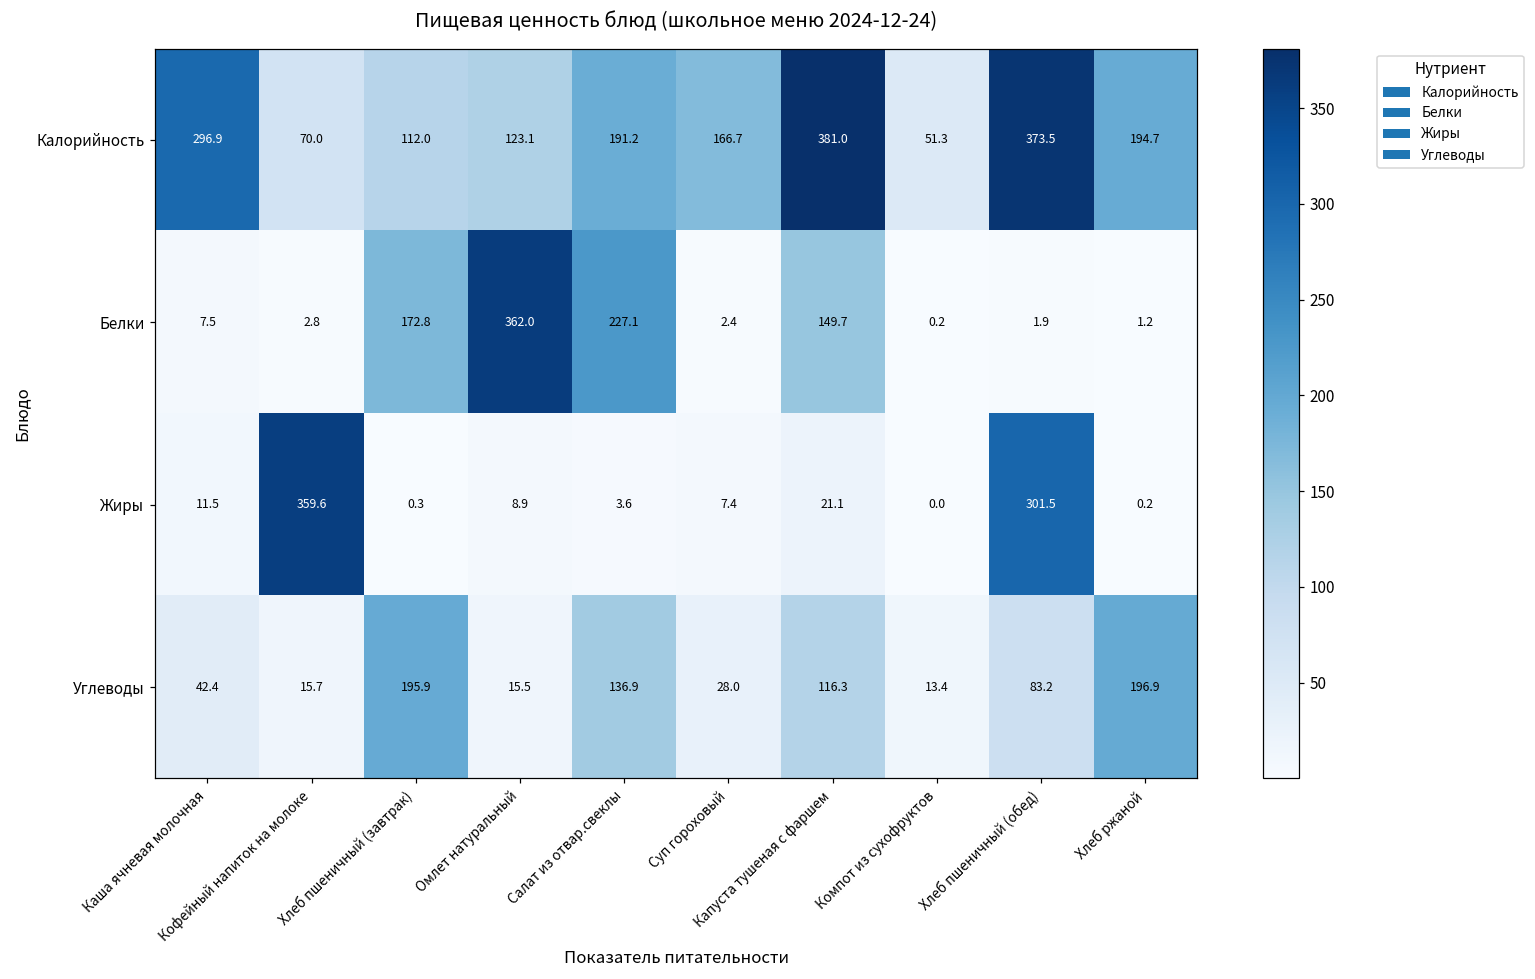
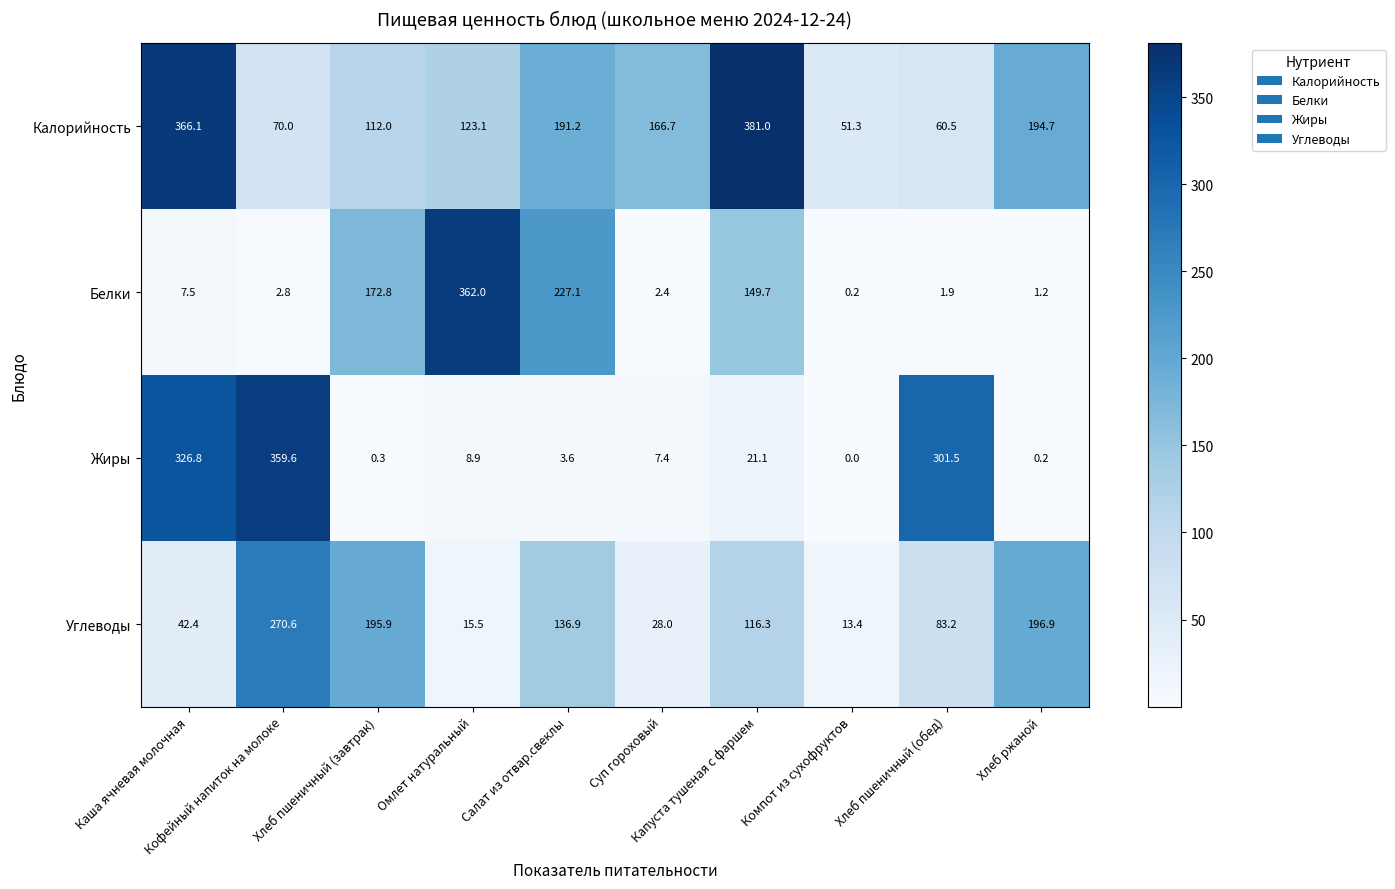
Калорийность, Каша ячневая молочная: 296.9 -> 366.1
Калорийность, Хлеб пшеничный (обед): 373.5 -> 60.5
Жиры, Каша ячневая молочная: 11.5 -> 326.8
Углеводы, Кофейный напиток на молоке: 15.7 -> 270.6
